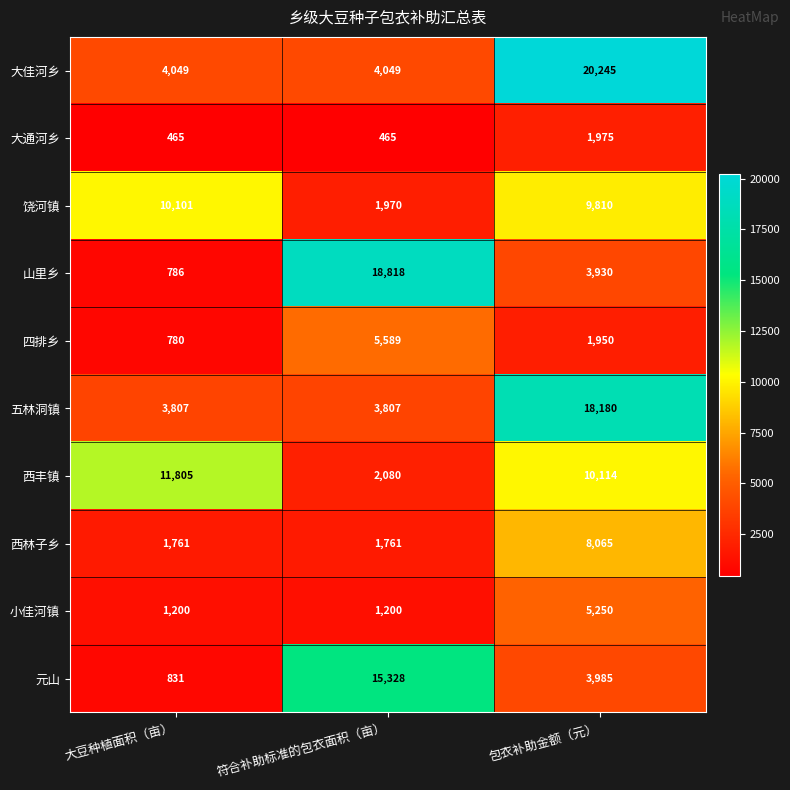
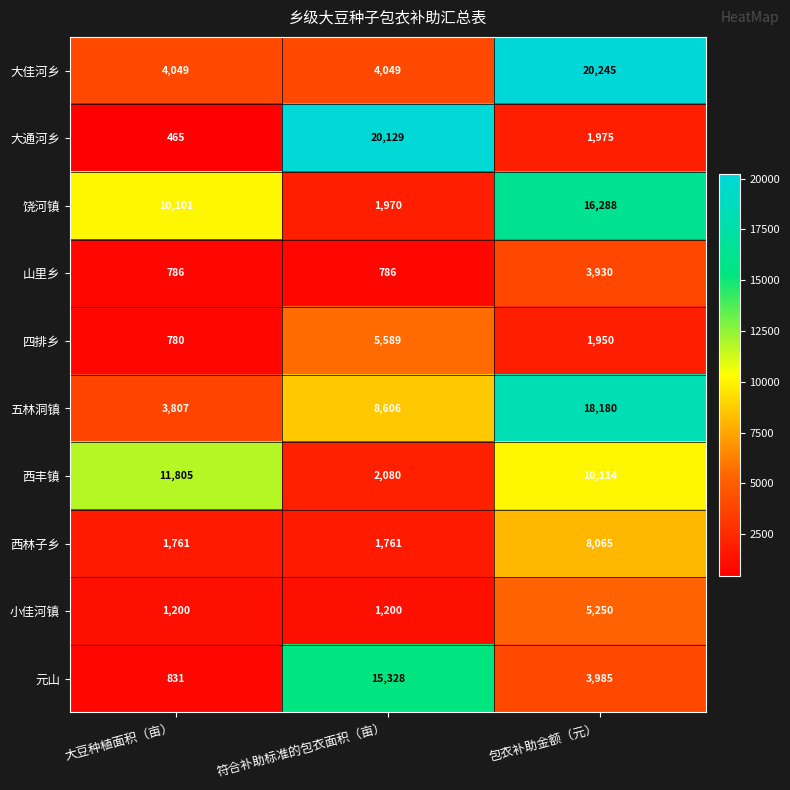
大通河乡, 符合补助标准的包衣面积（亩）: 465 -> 20,129
饶河镇, 包衣补助金额（元）: 9,810 -> 16,288
山里乡, 符合补助标准的包衣面积（亩）: 18,818 -> 786
五林洞镇, 符合补助标准的包衣面积（亩）: 3,807 -> 8,606
